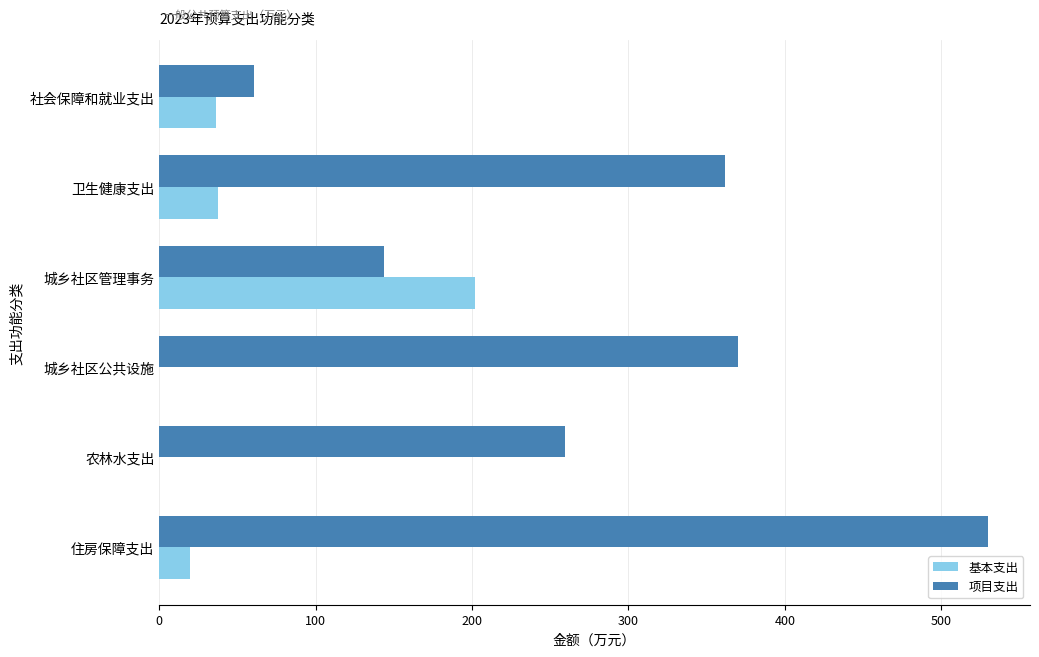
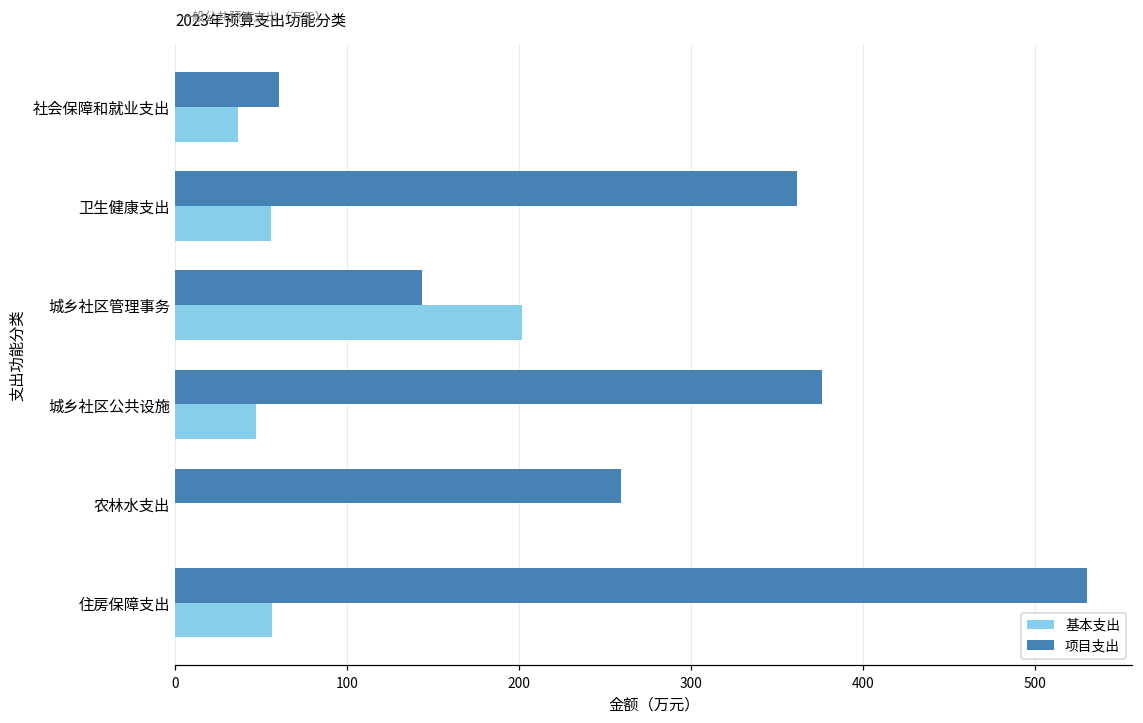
基本支出, 卫生健康支出: 38 -> 56
项目支出, 城乡社区公共设施: 370 -> 376
基本支出, 城乡社区公共设施: 0 -> 47
基本支出, 住房保障支出: 20 -> 56
